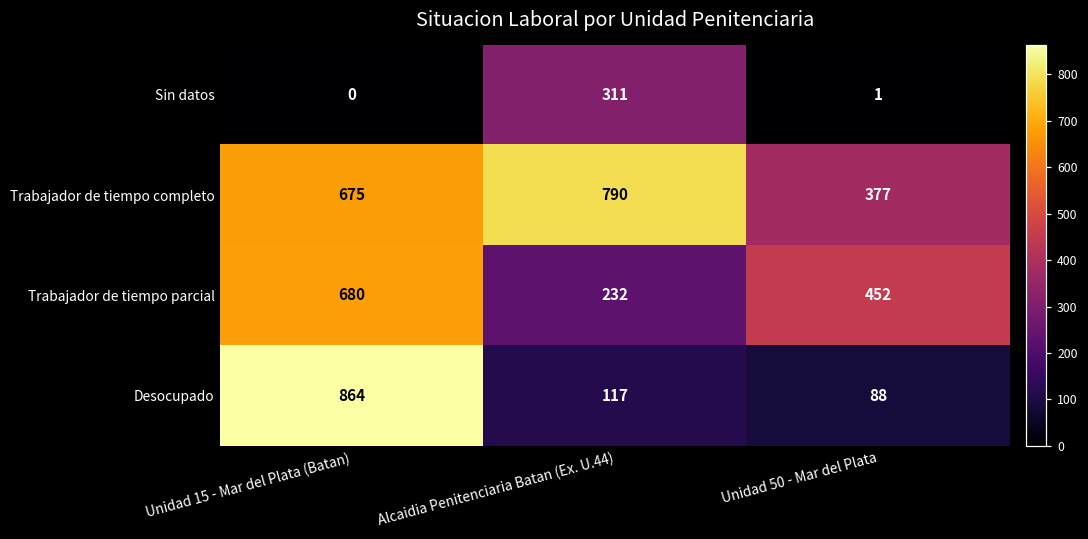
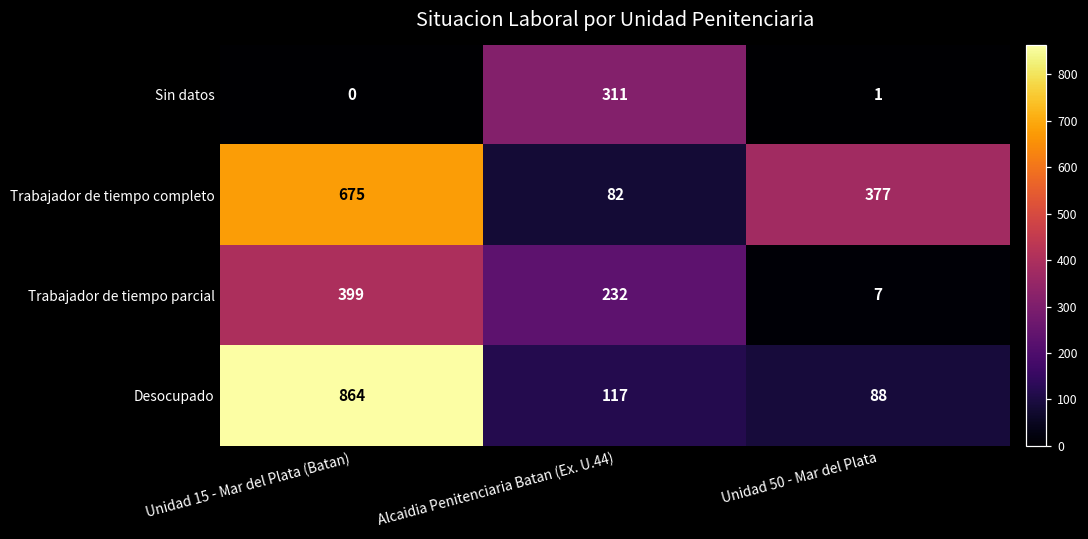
Trabajador de tiempo completo, Alcaidia Penitenciaria Batan (Ex. U.44): 790 -> 82
Trabajador de tiempo parcial, Unidad 15 - Mar del Plata (Batan): 680 -> 399
Trabajador de tiempo parcial, Unidad 50 - Mar del Plata: 452 -> 7
